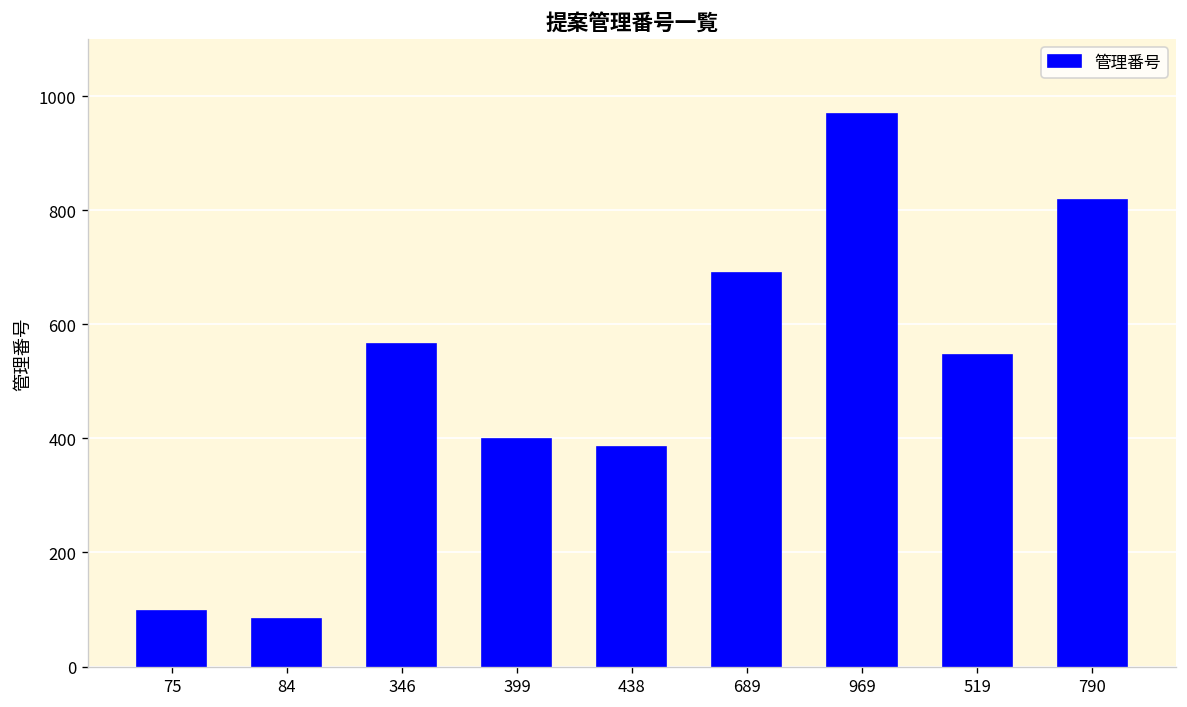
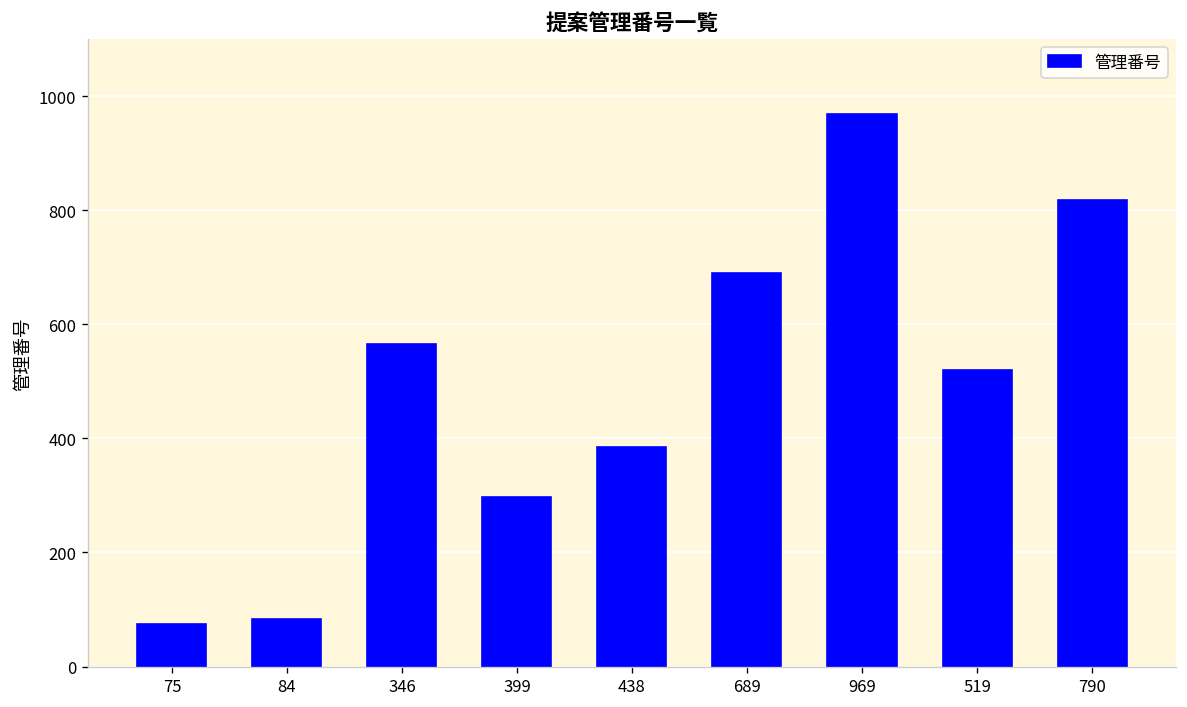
75: 100 -> 80
399: 400 -> 300
519: 550 -> 520
